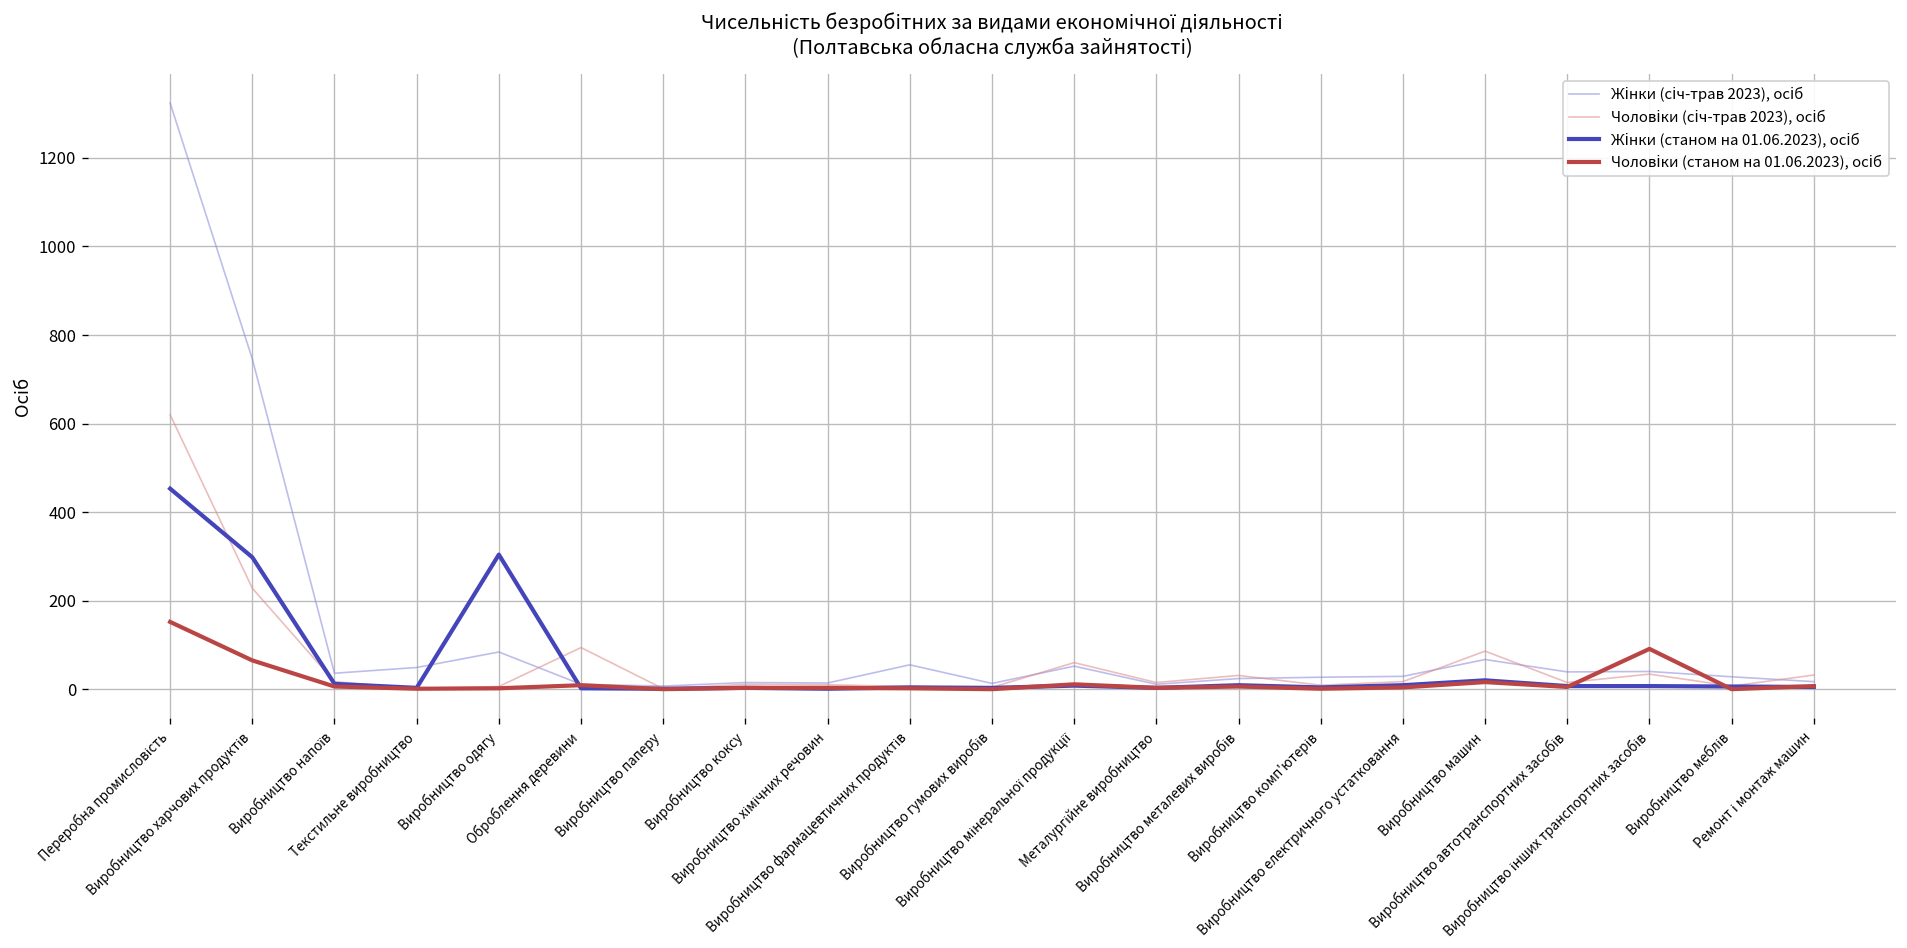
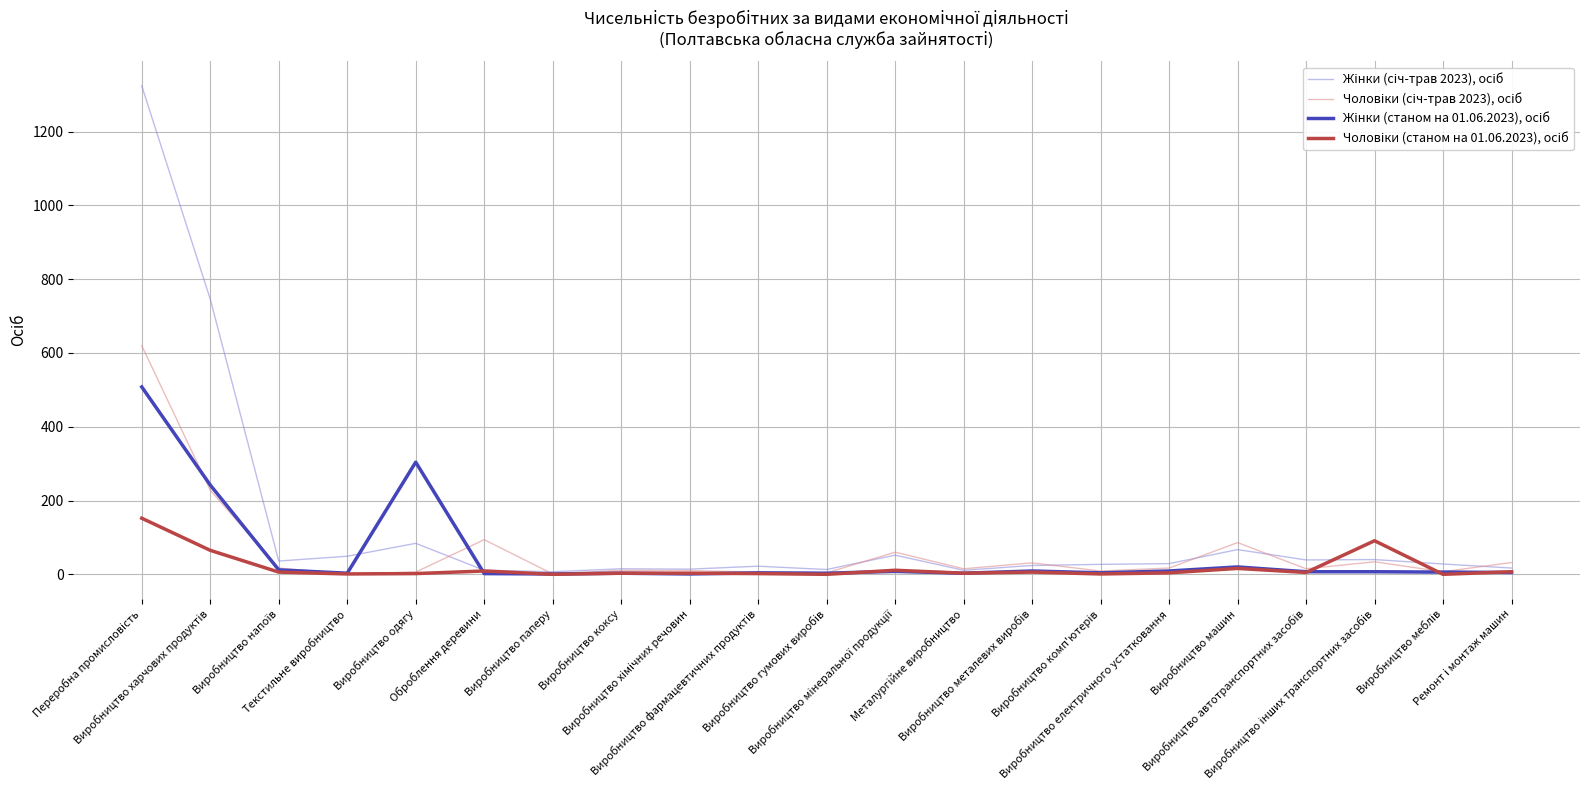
Жінки (станом на 01.06.2023), осіб, Переробна промисловість: 450 -> 510
Жінки (станом на 01.06.2023), осіб, Виробництво харчових продуктів: 300 -> 240
Жінки (січ-трав 2023), осіб, Виробництво фармацевтичних продуктів: 60 -> 20
